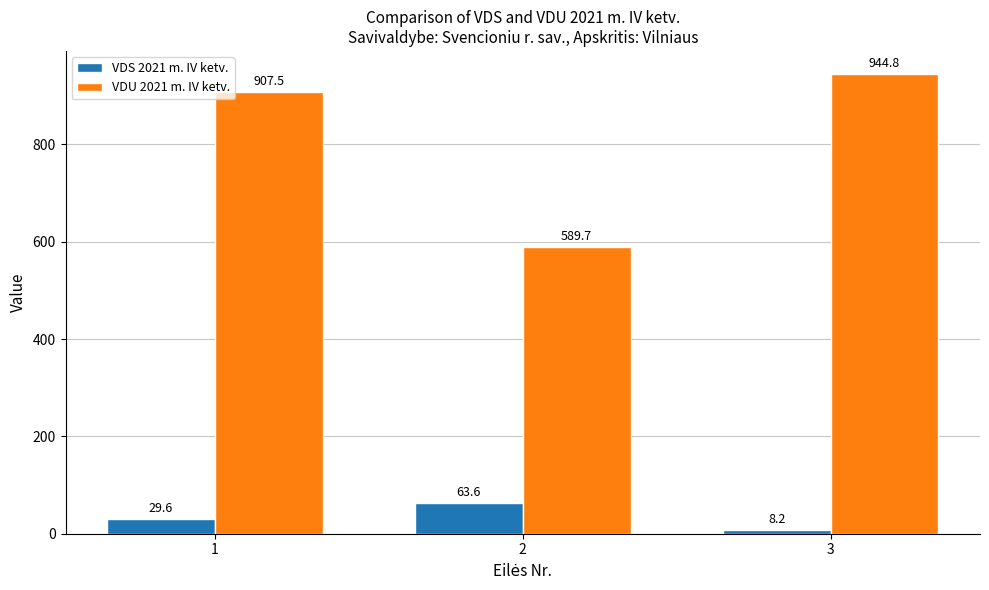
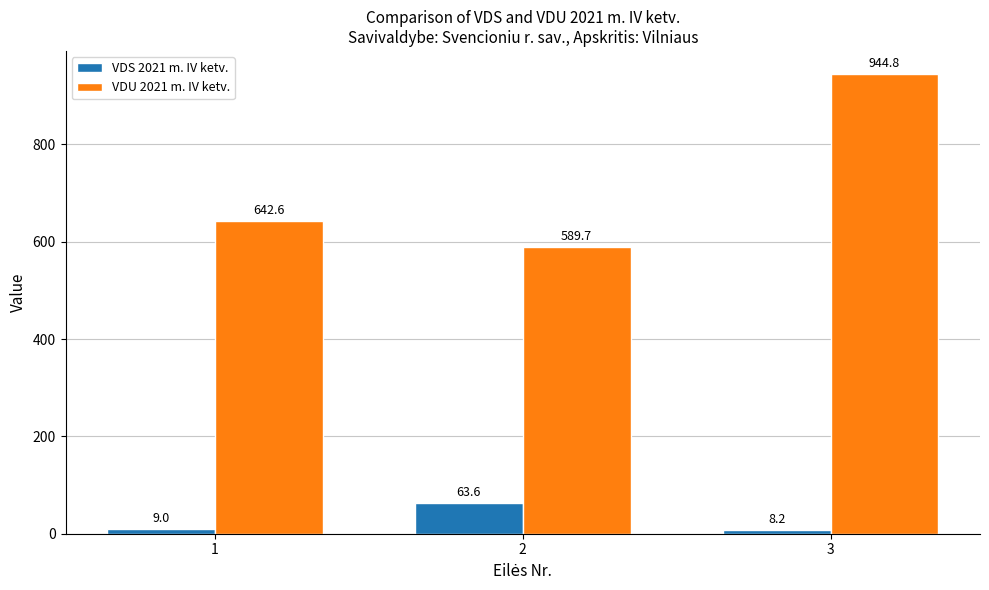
VDS 2021 m. IV ketv., 1: 29.6 -> 9.0
VDU 2021 m. IV ketv., 1: 907.5 -> 642.6
